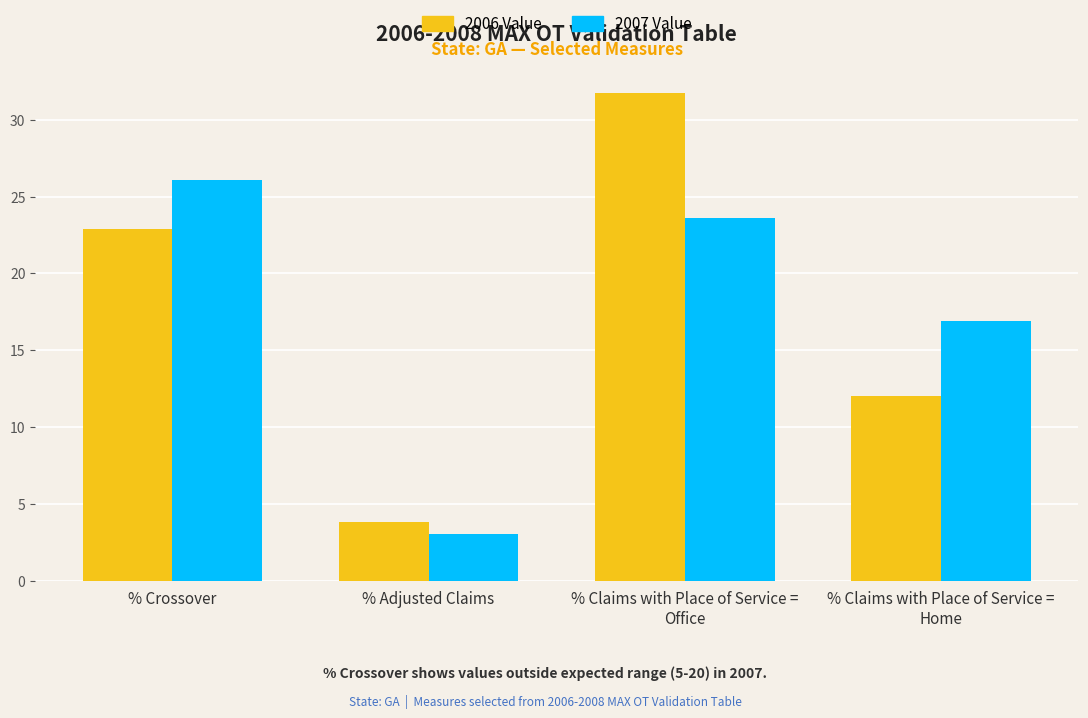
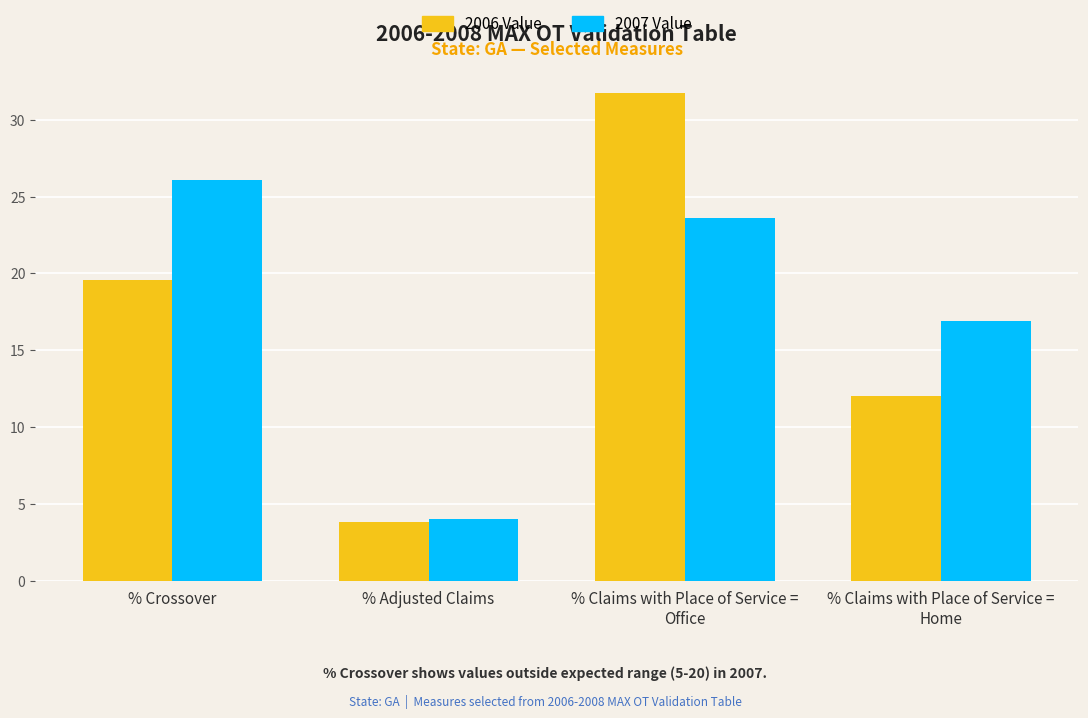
2006 Value, % Crossover: 22.9 -> 19.5
2007 Value, % Adjusted Claims: 3.0 -> 4.0
